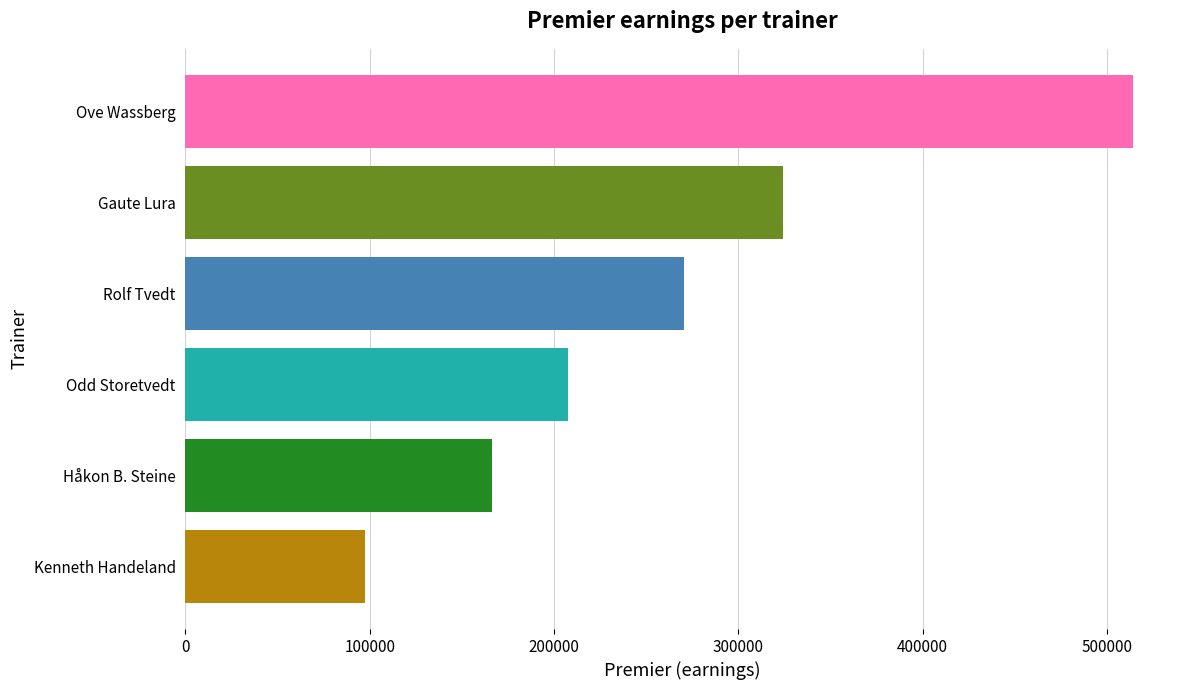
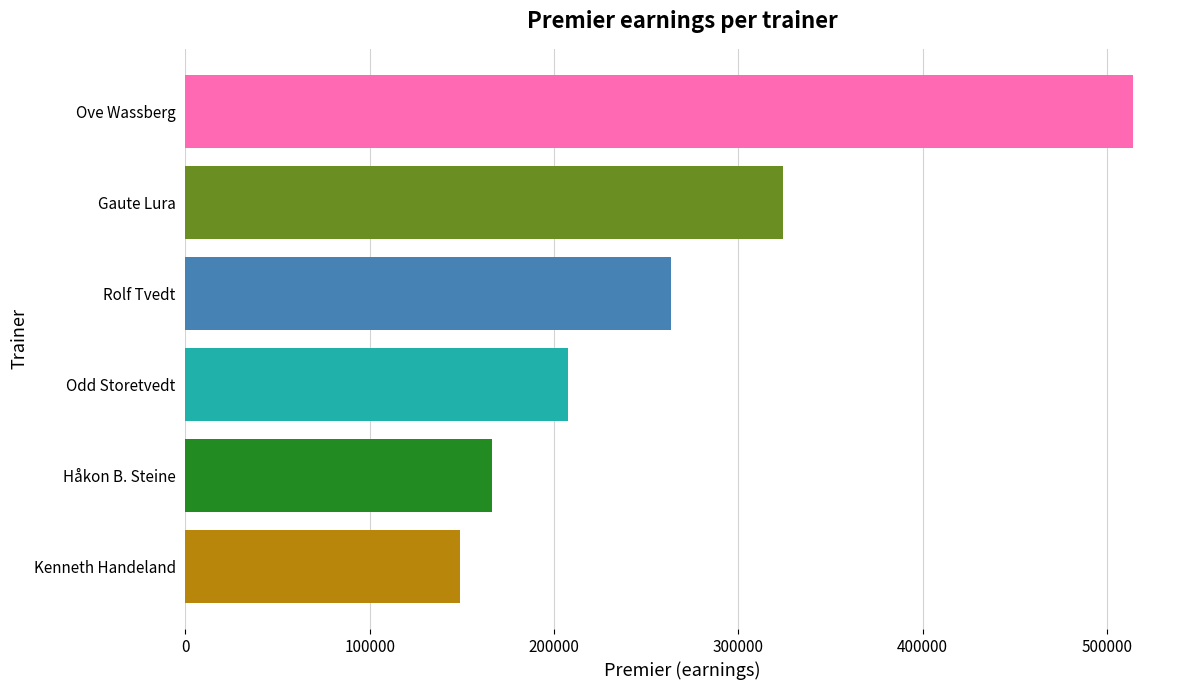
Rolf Tvedt: 271000 -> 264000
Kenneth Handeland: 98000 -> 149000
